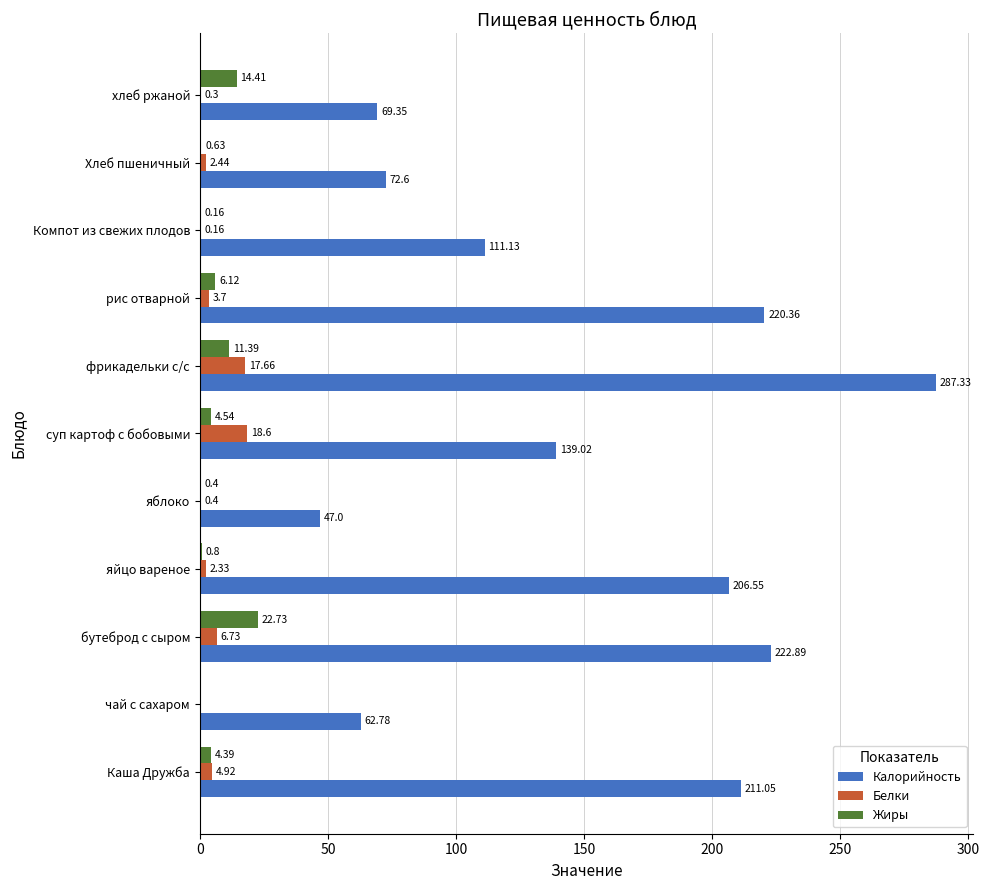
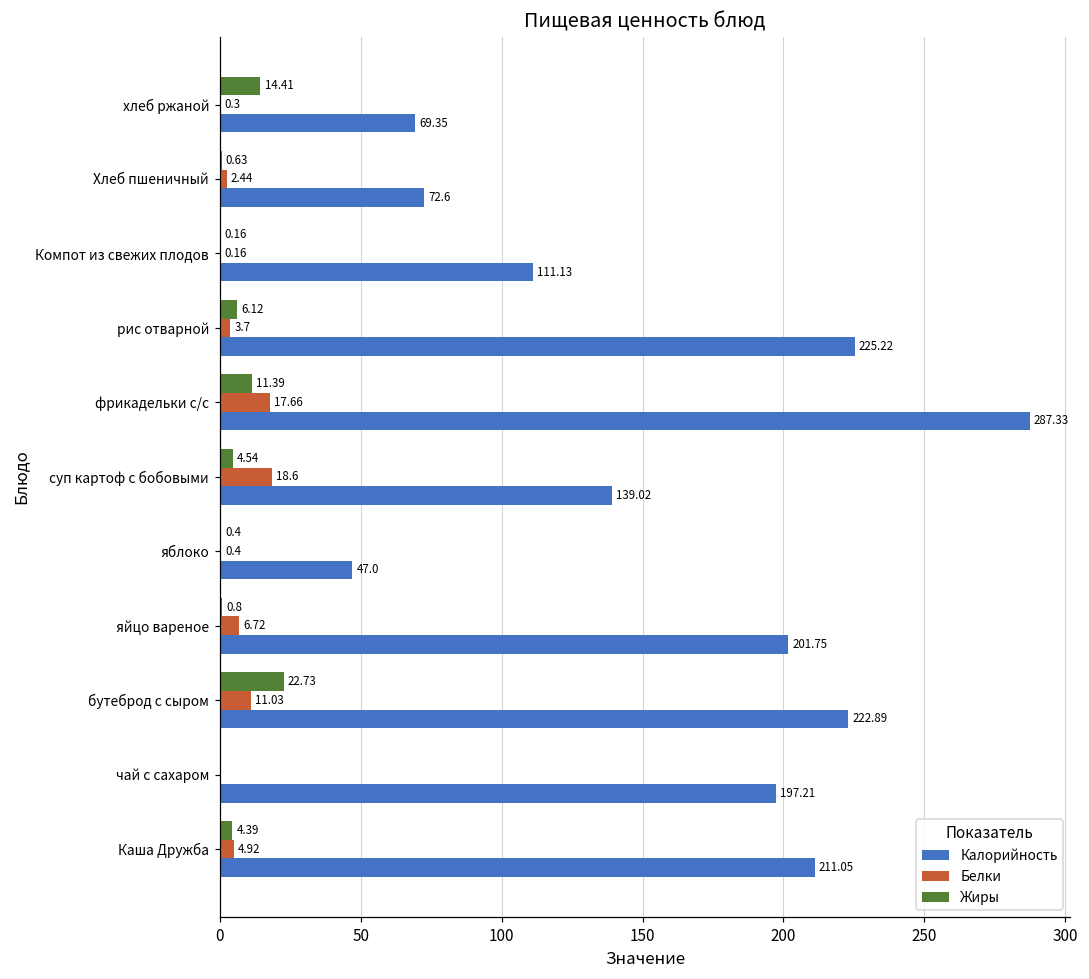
Калорийность, рис отварной: 220.36 -> 225.22
Белки, яйцо вареное: 2.33 -> 6.72
Калорийность, яйцо вареное: 206.55 -> 201.75
Белки, бутеброд с сыром: 6.73 -> 11.03
Калорийность, чай с сахаром: 62.78 -> 197.21
